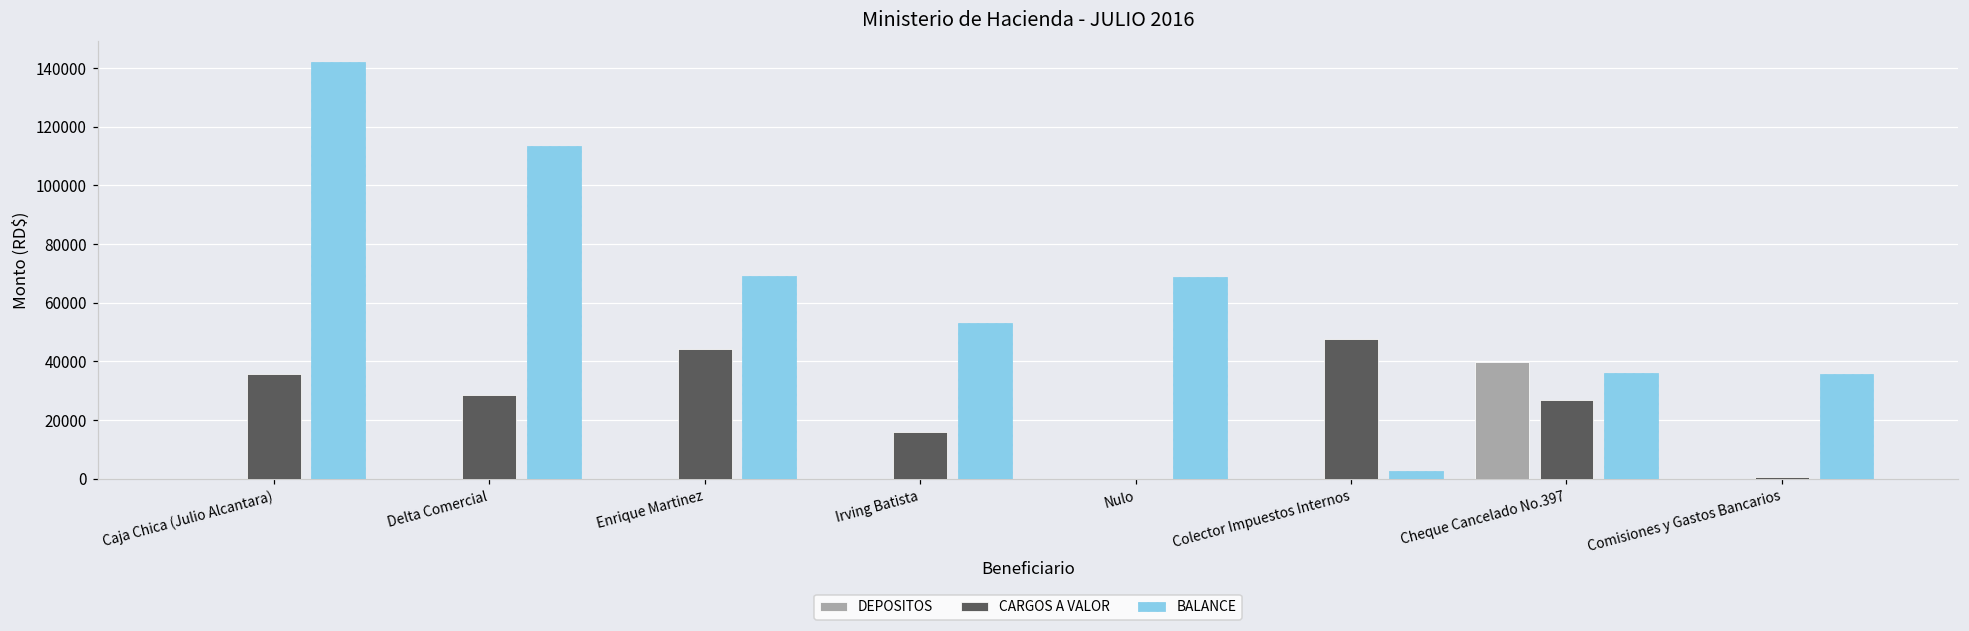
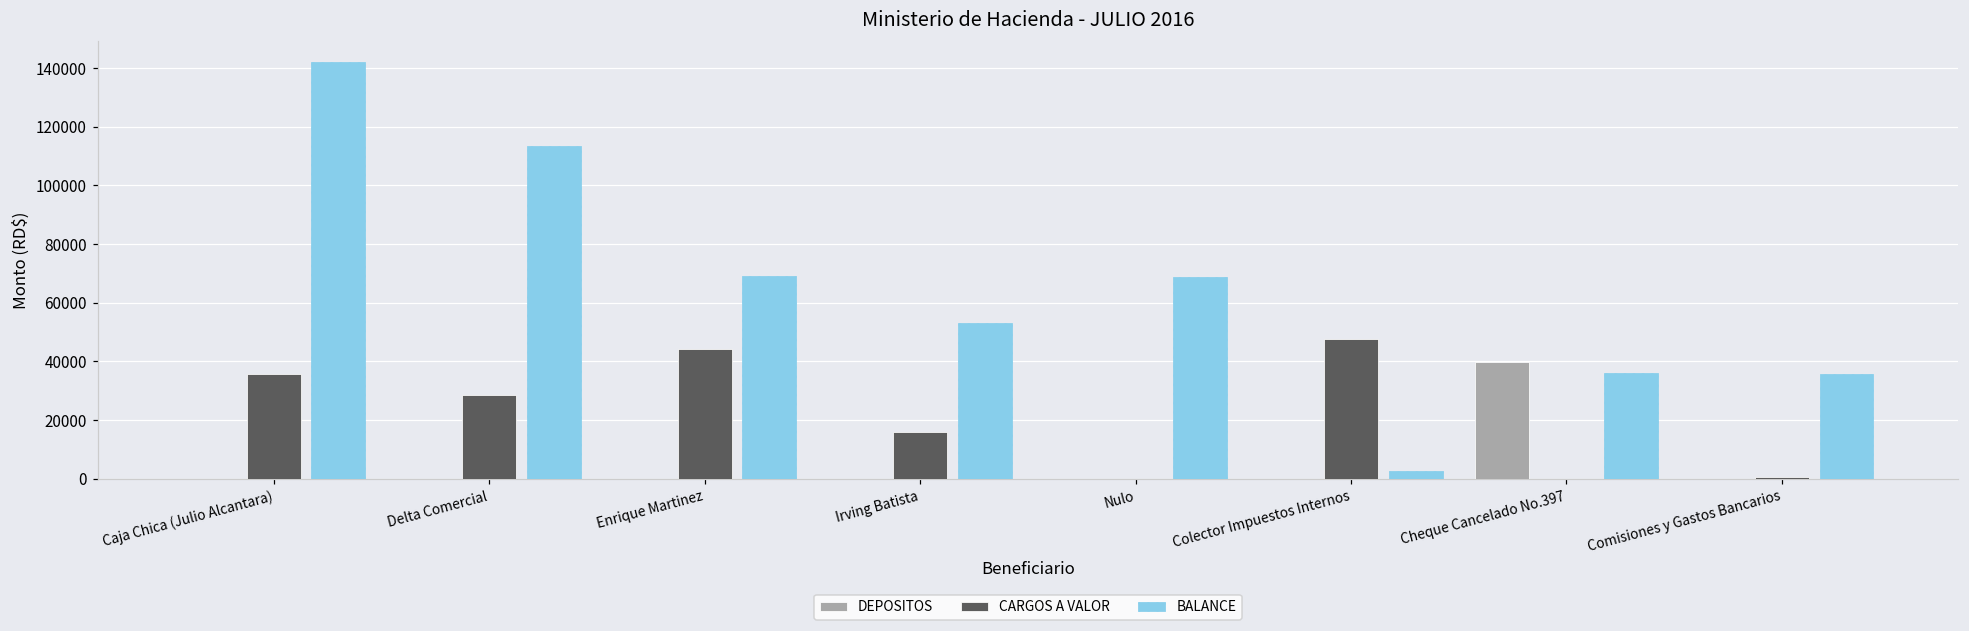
CARGOS A VALOR, Cheque Cancelado No.397: 27000 -> 0
